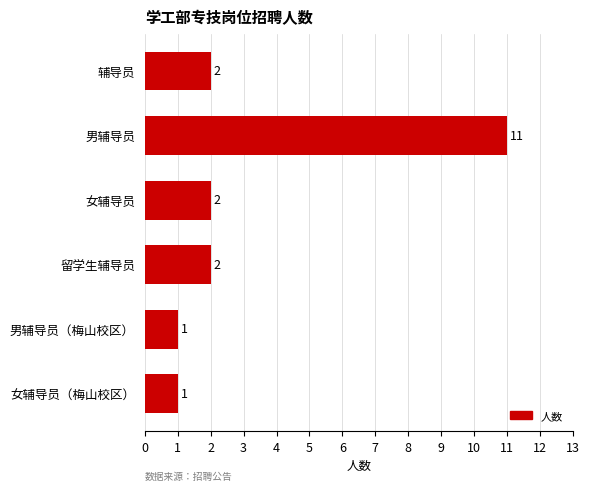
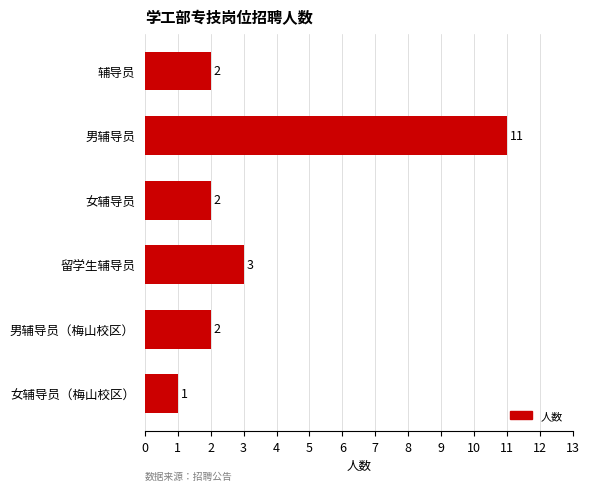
留学生辅导员: 2 -> 3
男辅导员（梅山校区）: 1 -> 2
